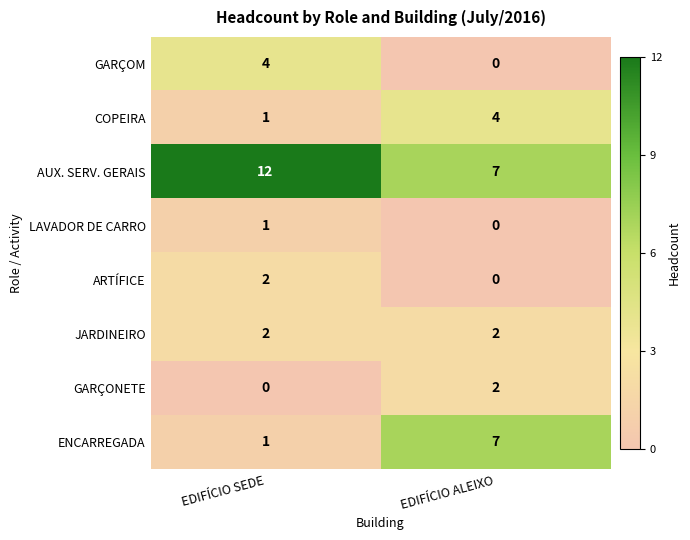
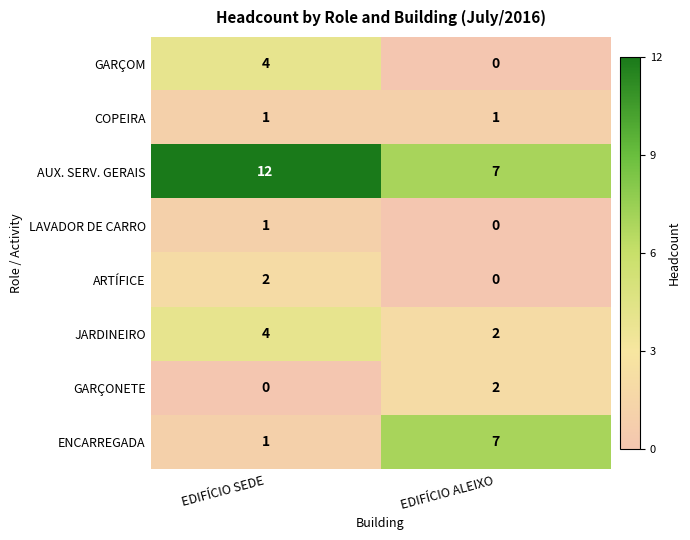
COPEIRA, EDIFÍCIO ALEIXO: 4 -> 1
JARDINEIRO, EDIFÍCIO SEDE: 2 -> 4
